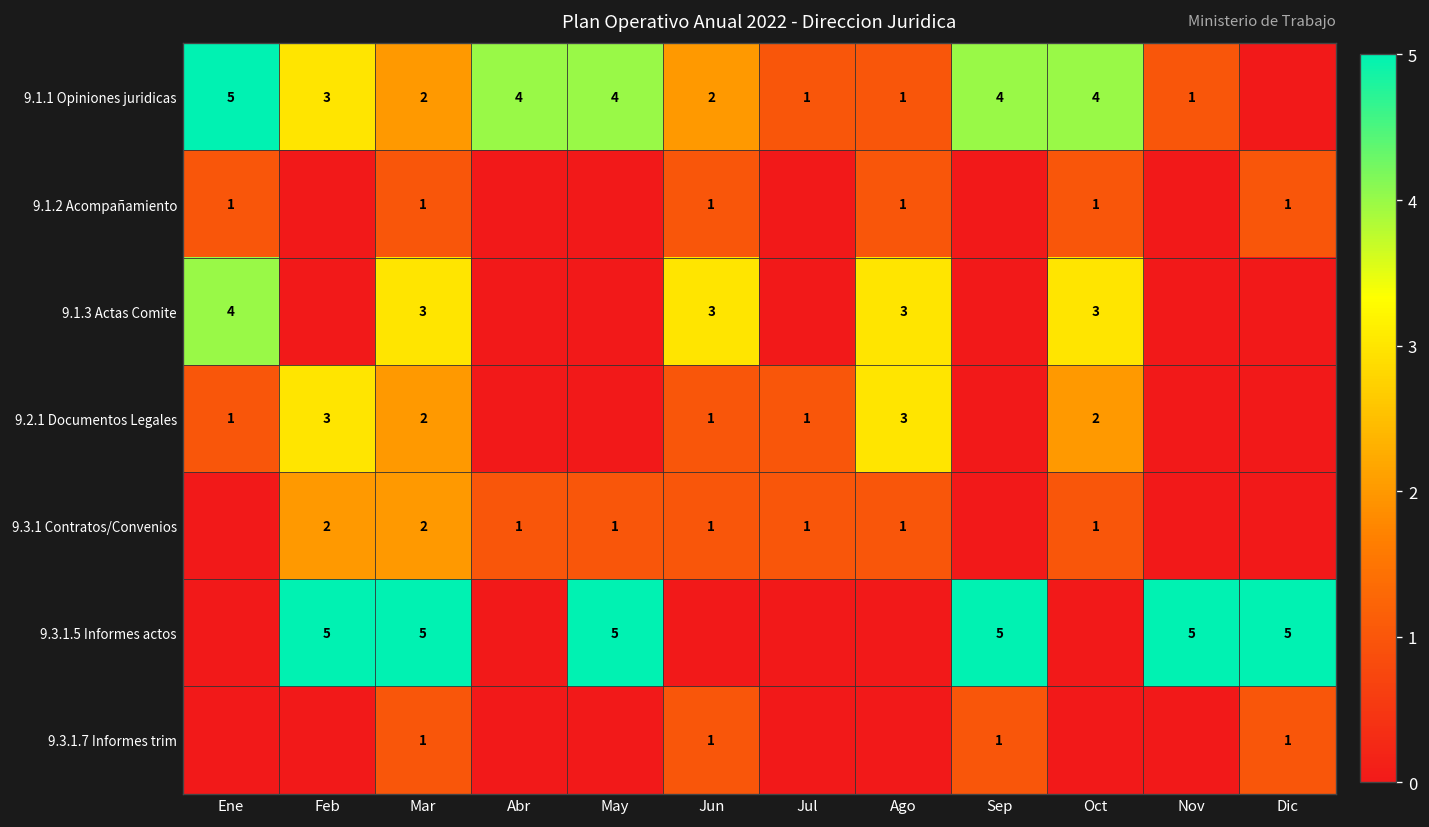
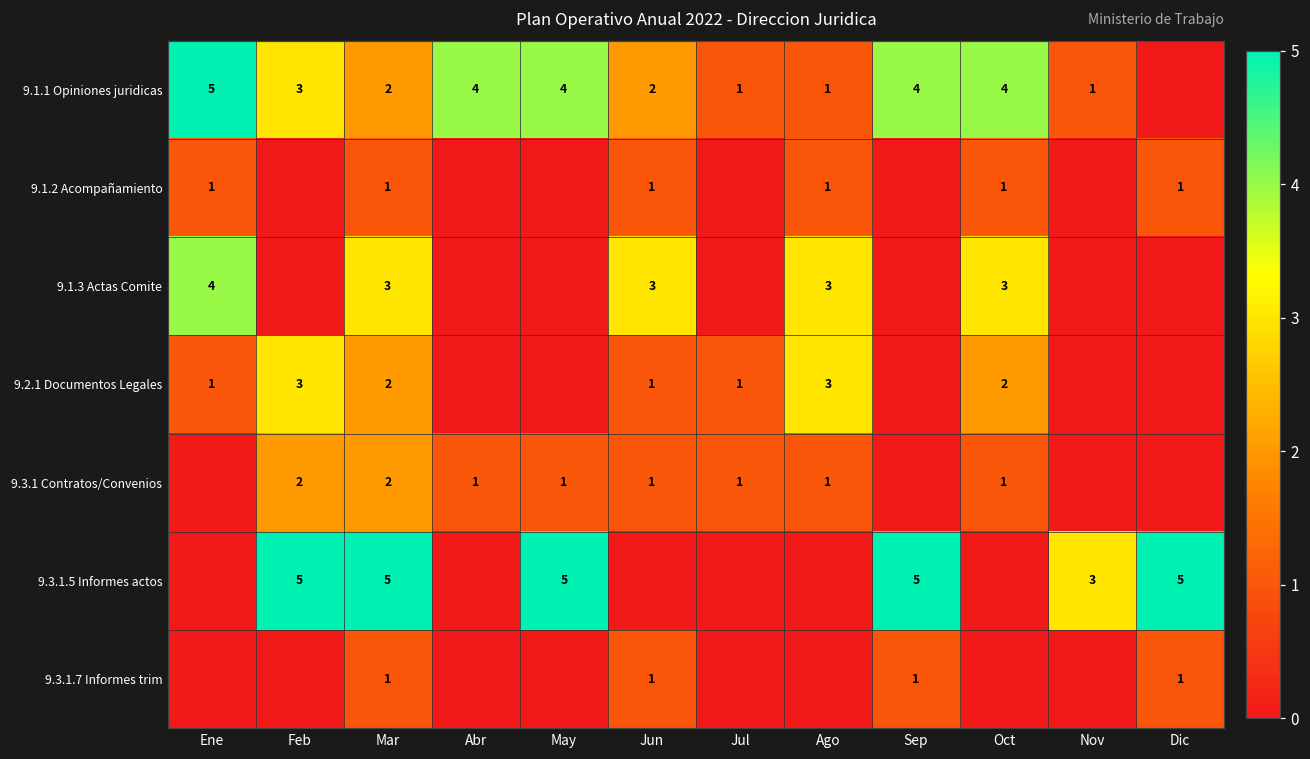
9.3.1.5 Informes actos, Nov: 5 -> 3
